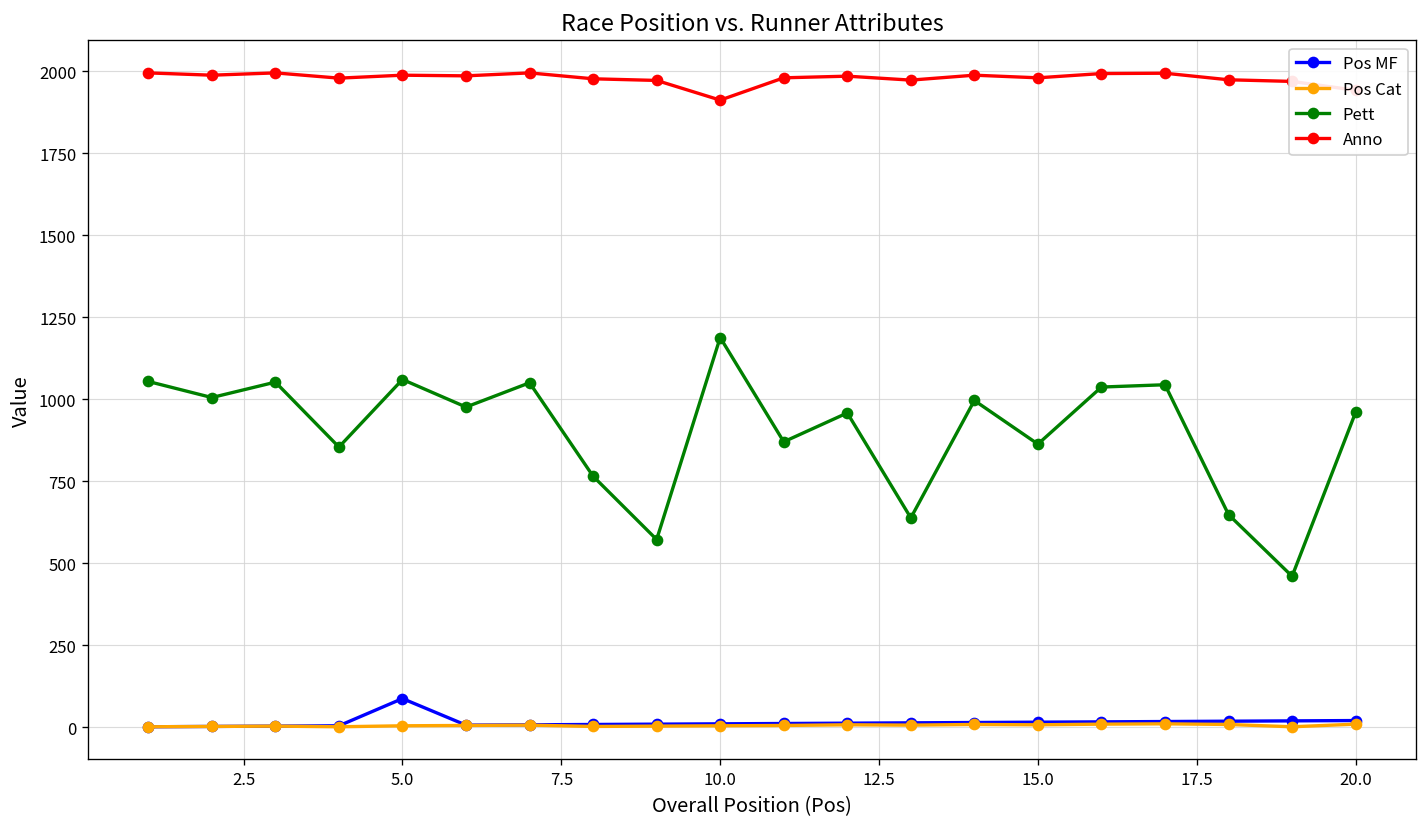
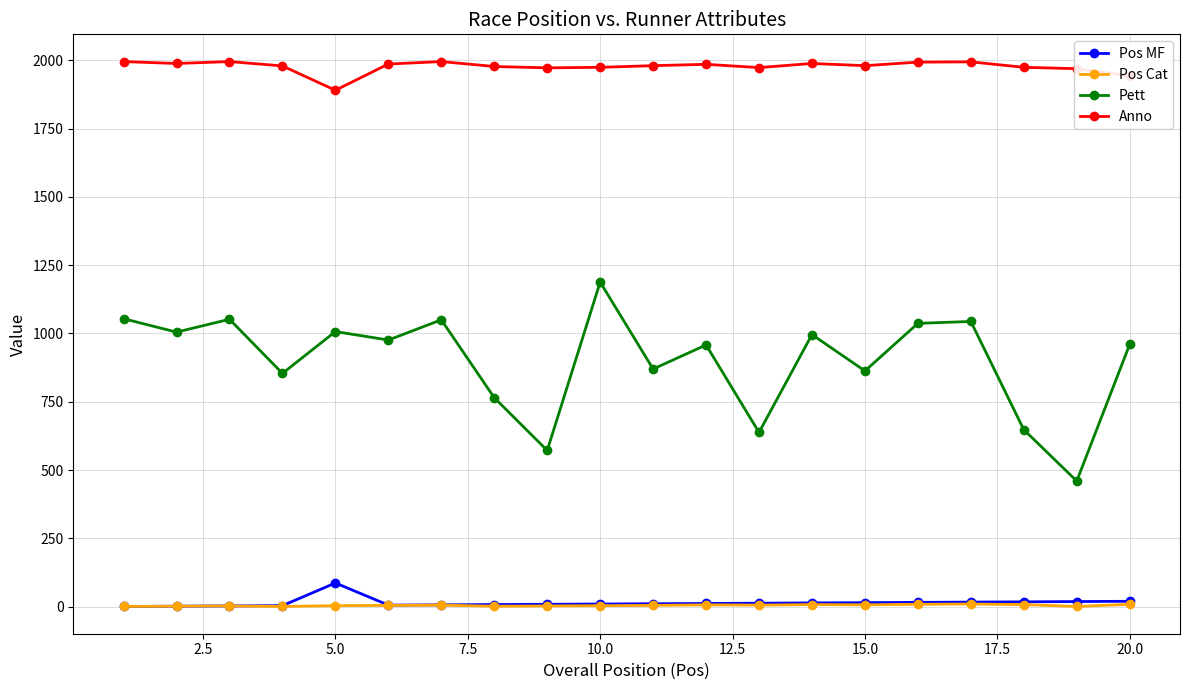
Pett, 5.0: 1060 -> 1010
Anno, 5.0: 1990 -> 1890
Anno, 10.0: 1910 -> 1970
